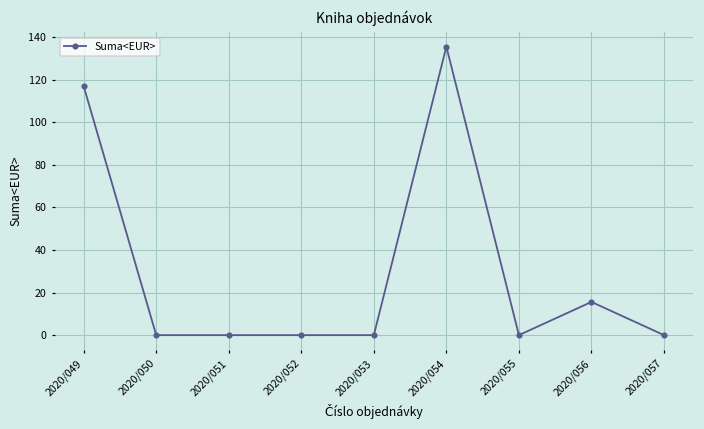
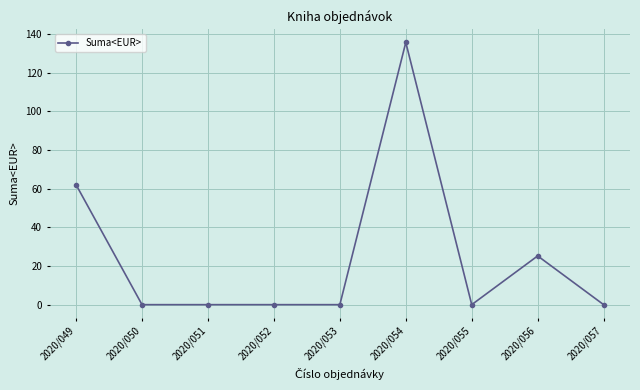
2020/049: 117 -> 62
2020/056: 16 -> 25
